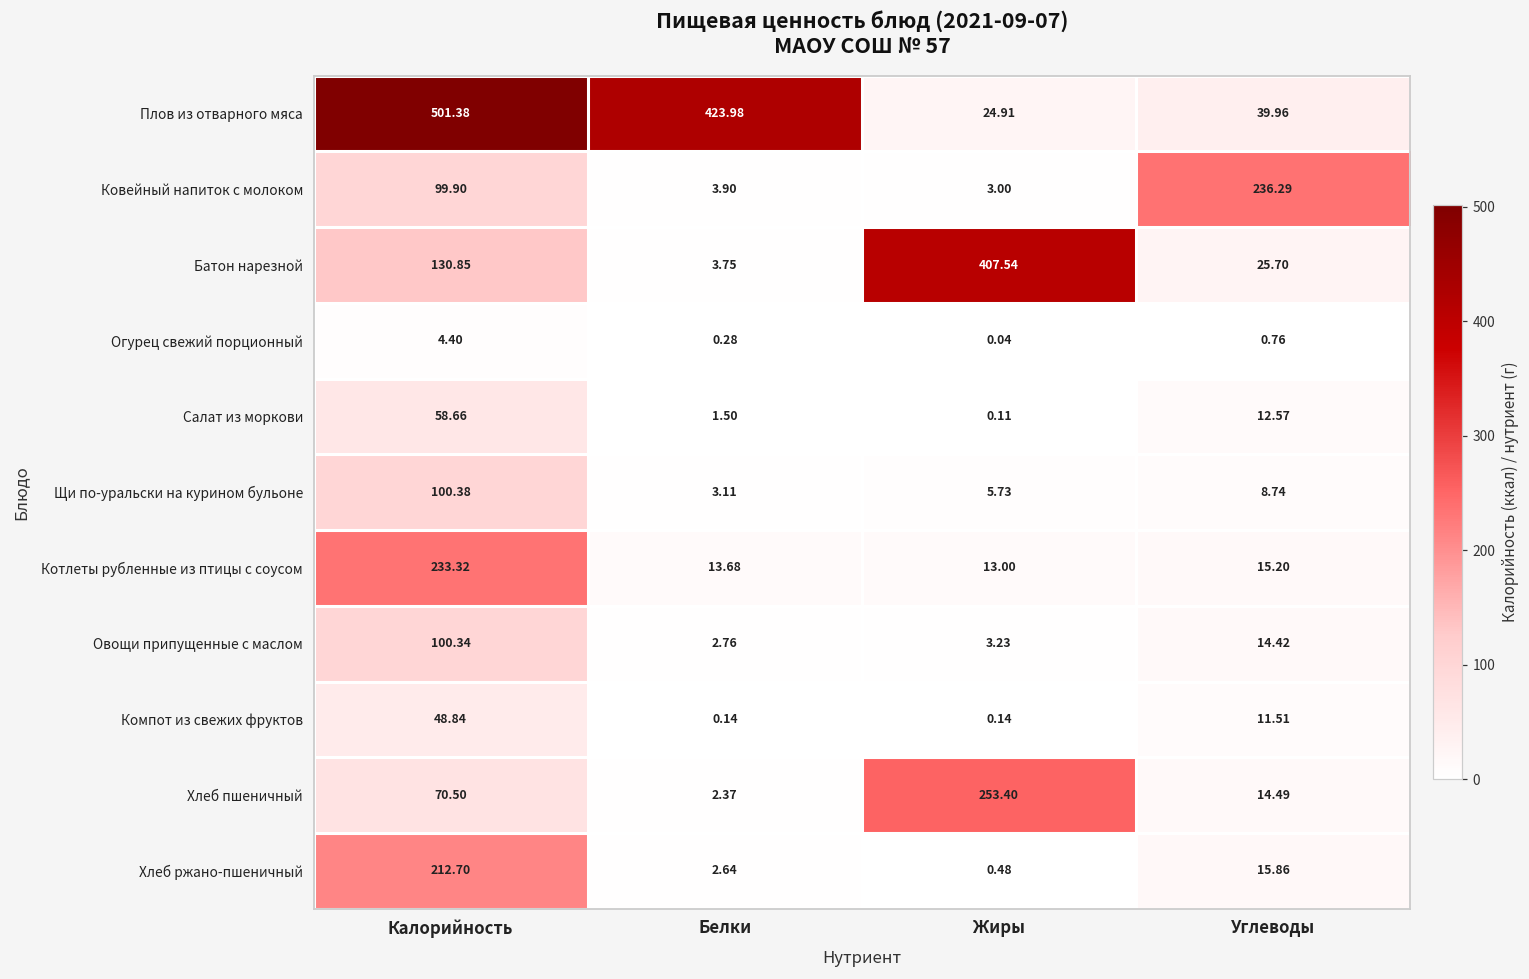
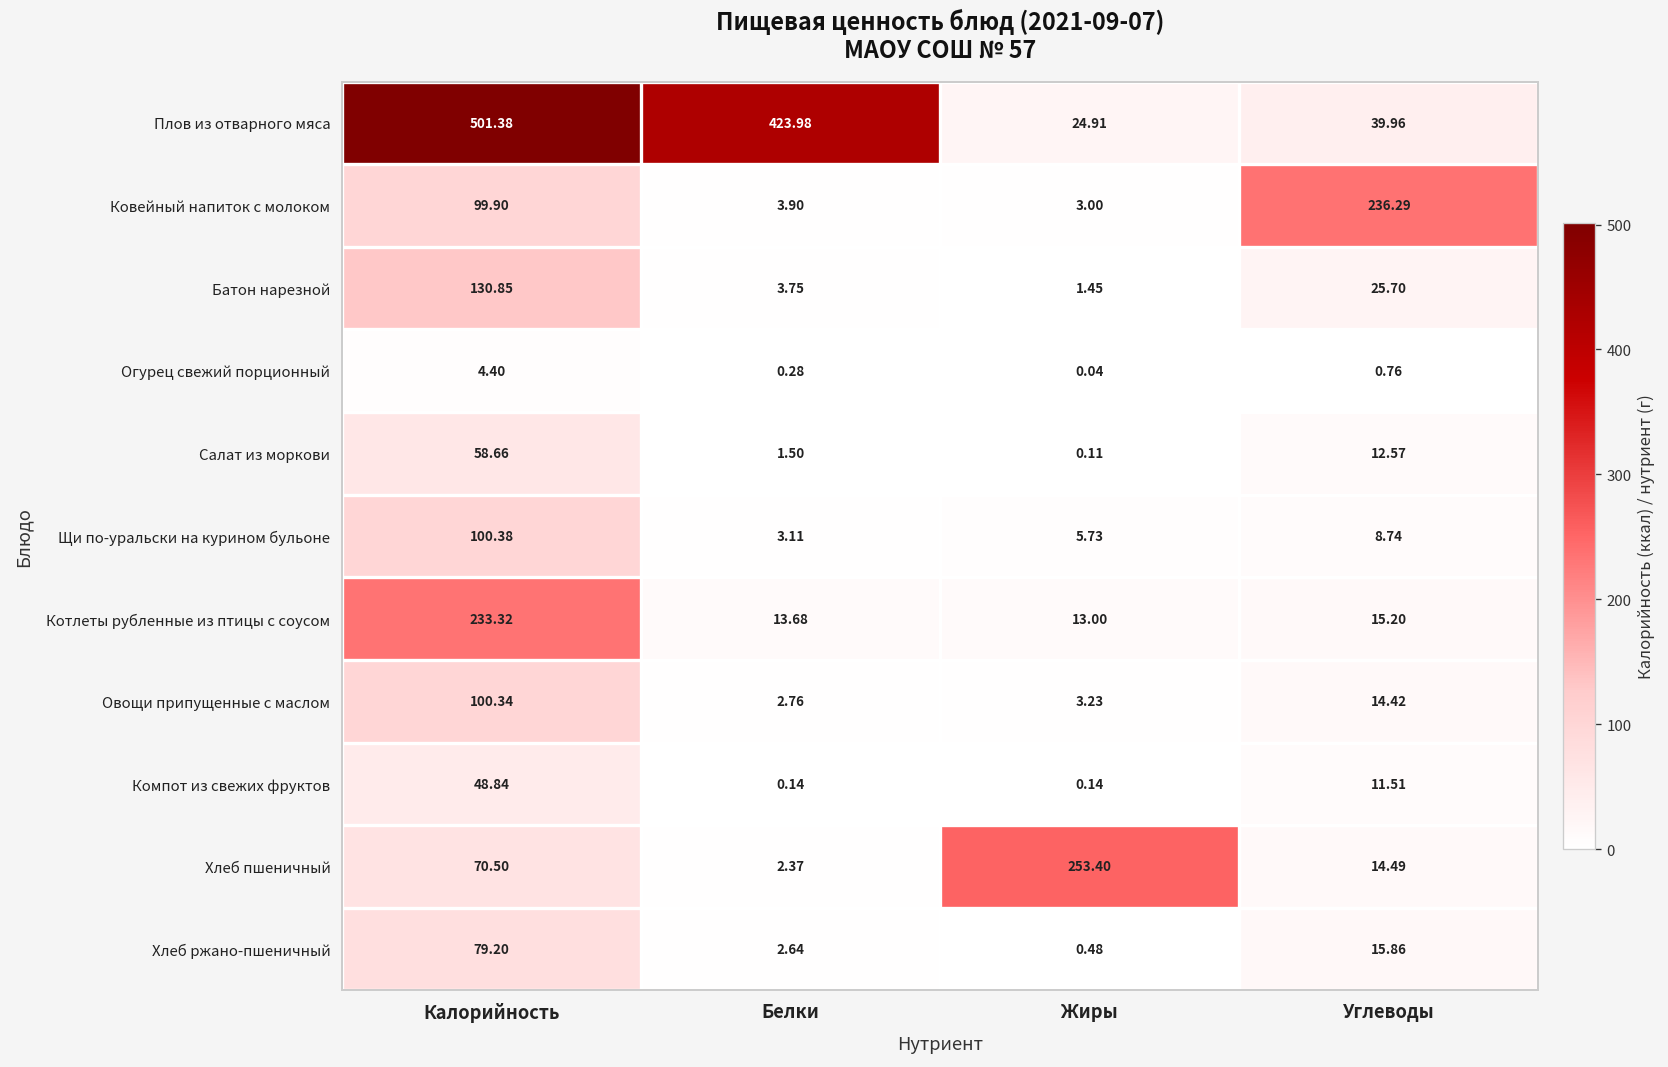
Батон нарезной, Жиры: 407.54 -> 1.45
Хлеб ржано-пшеничный, Калорийность: 212.70 -> 79.20
